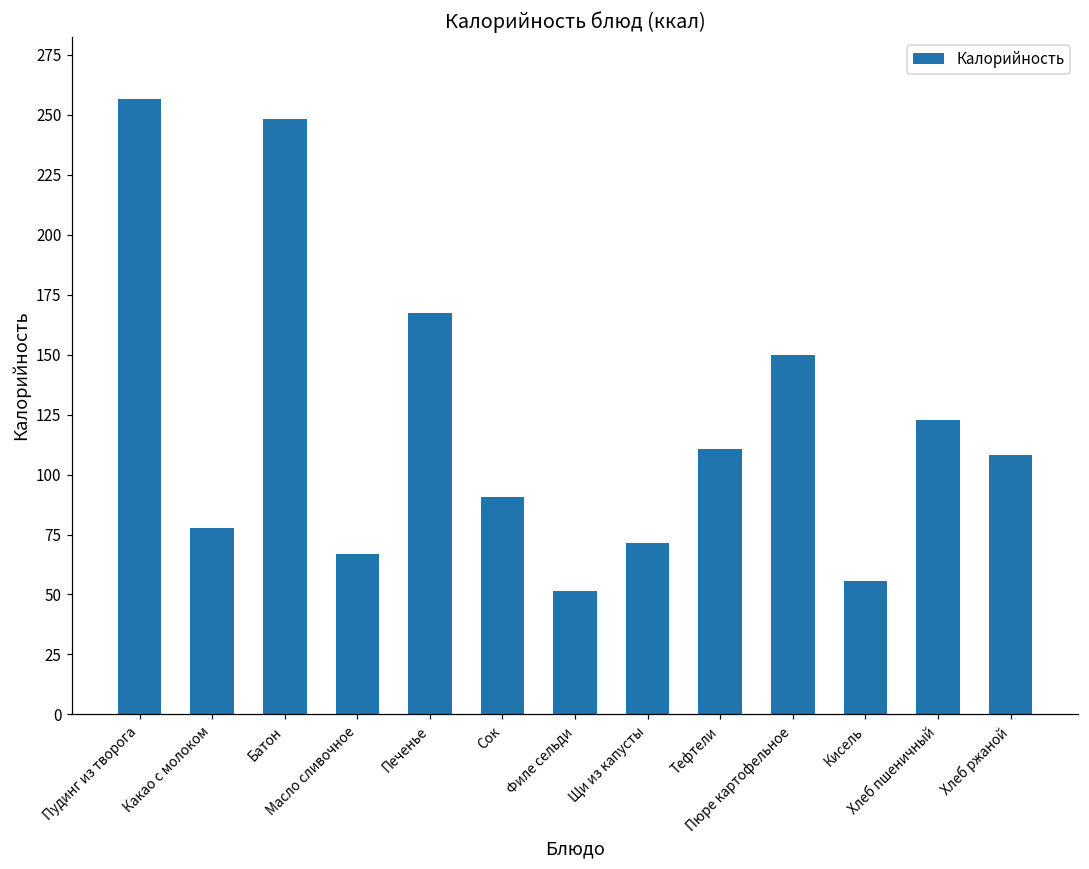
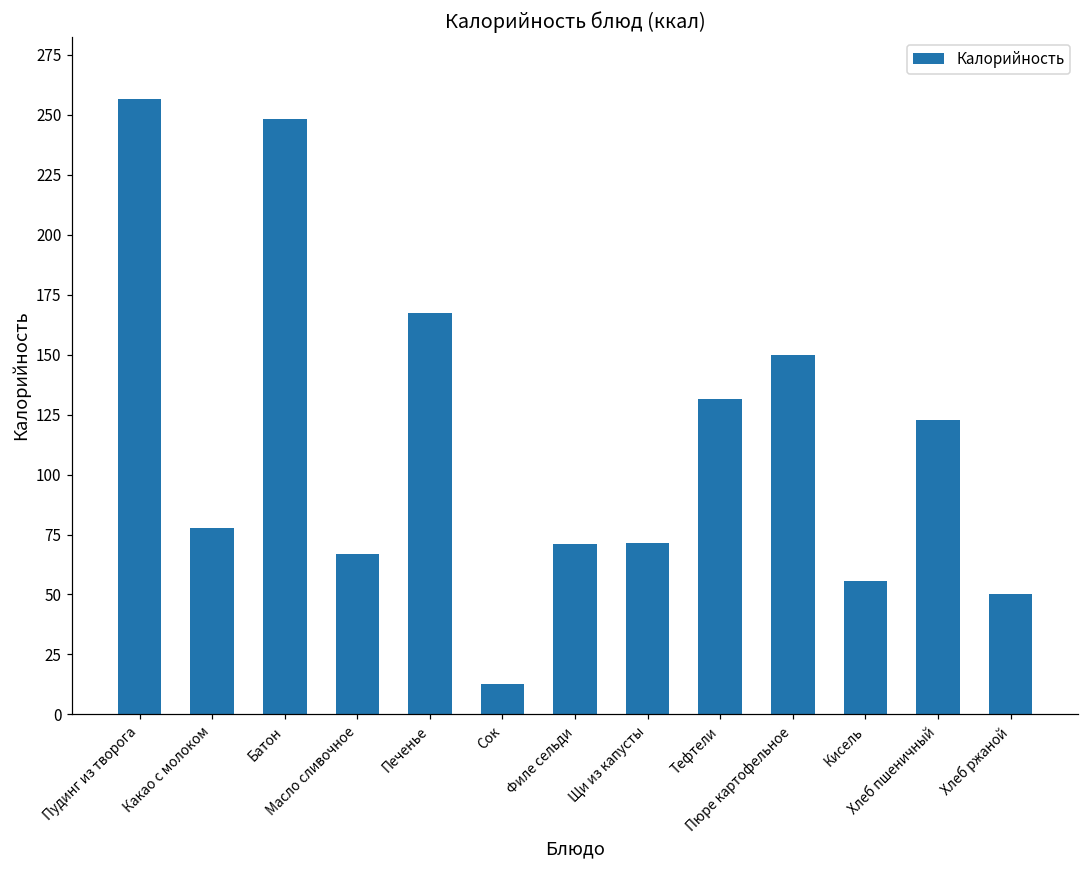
Сок: 91 -> 13
Филе сельди: 51 -> 71
Тефтели: 111 -> 132
Хлеб ржаной: 108 -> 50
